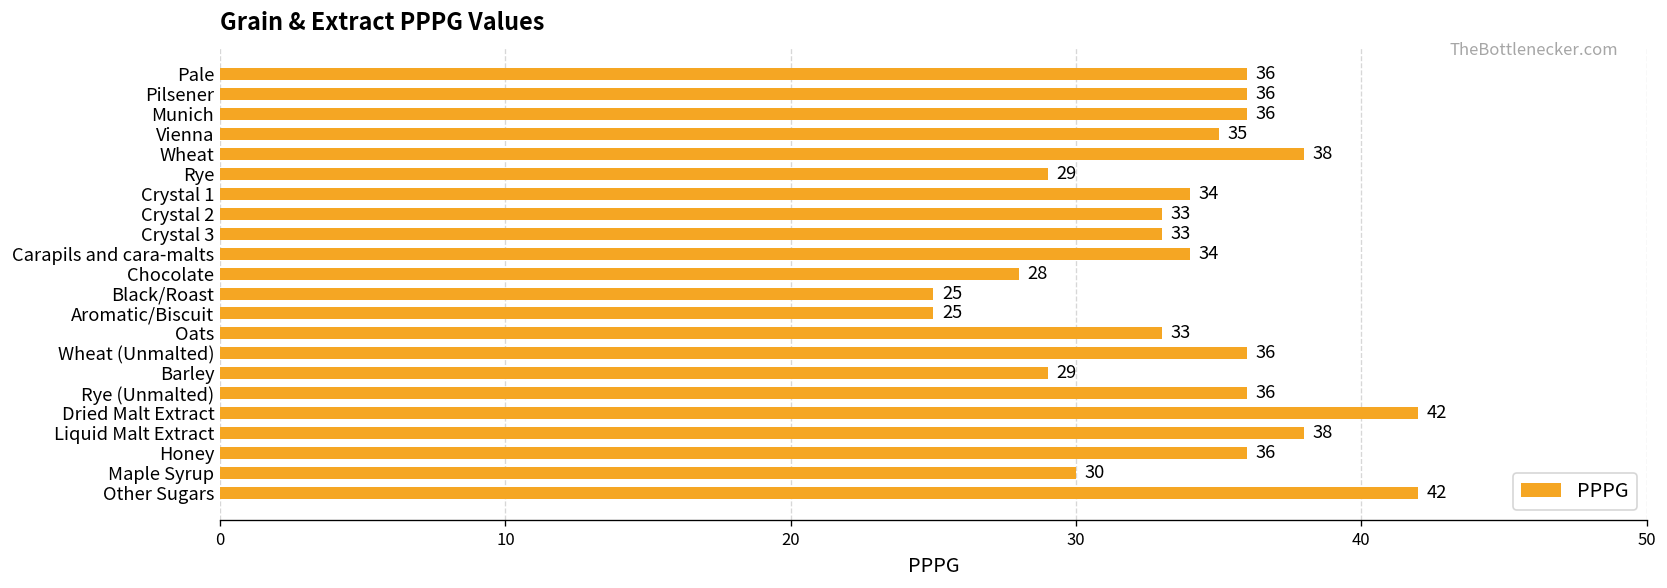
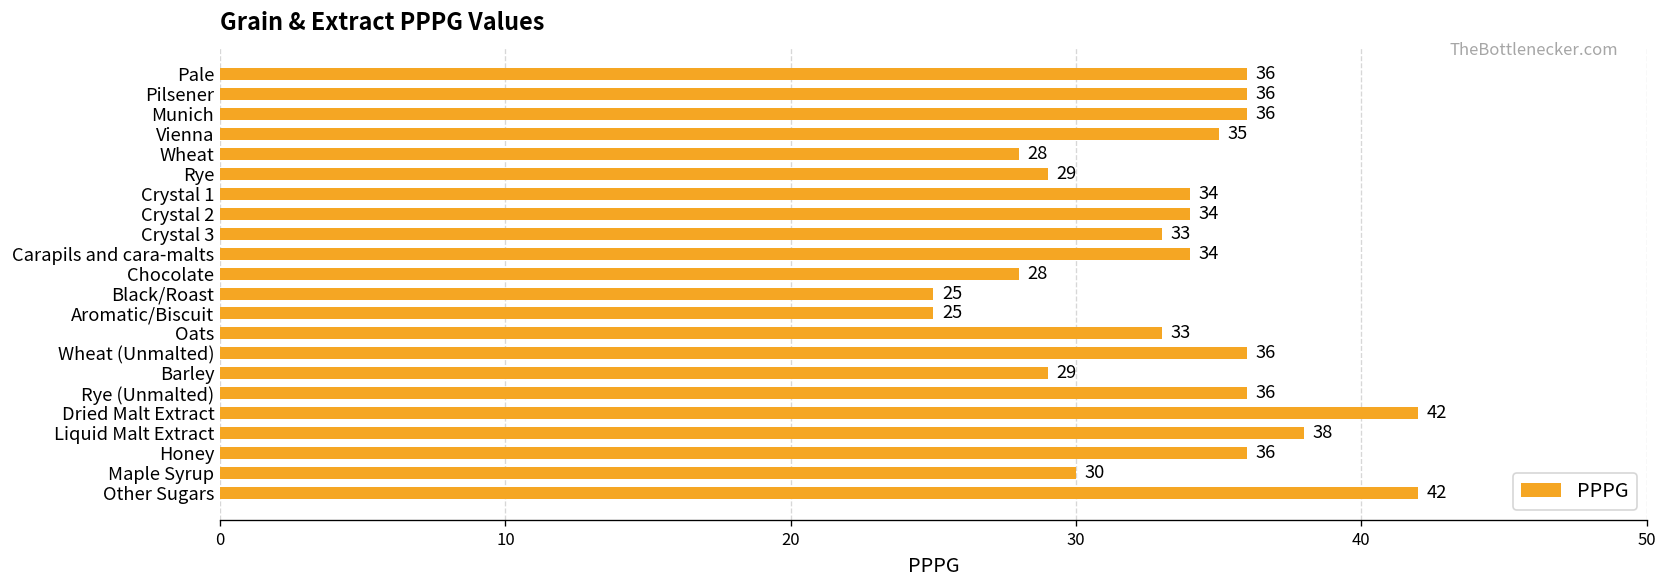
Wheat: 38 -> 28
Crystal 2: 33 -> 34
